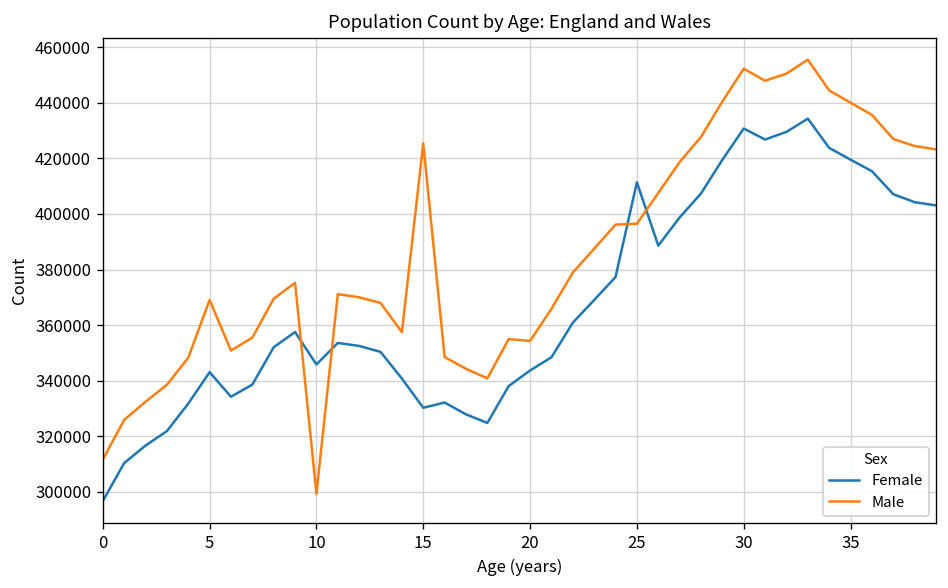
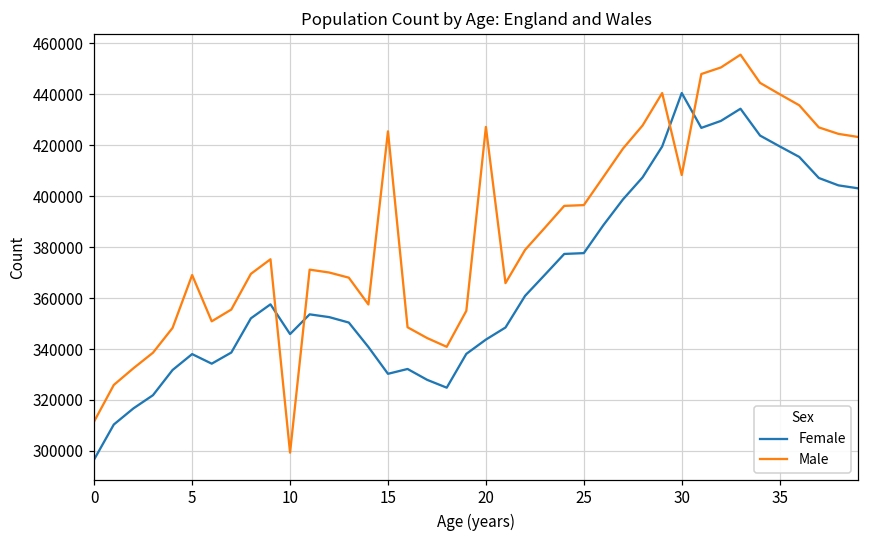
Female, 5: 343000 -> 338000
Male, 20: 354000 -> 427000
Female, 25: 411000 -> 378000
Female, 30: 431000 -> 440000
Male, 30: 452000 -> 408000
